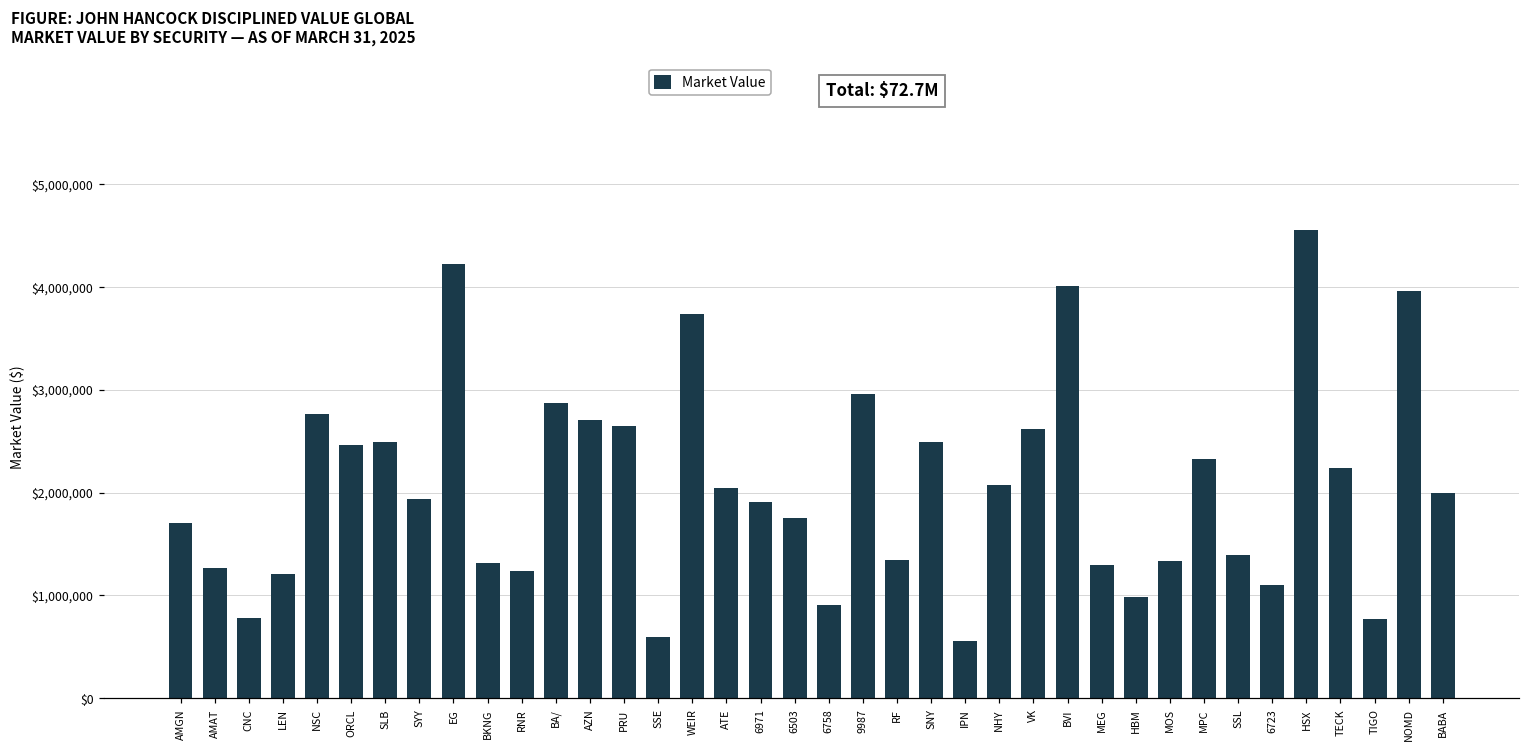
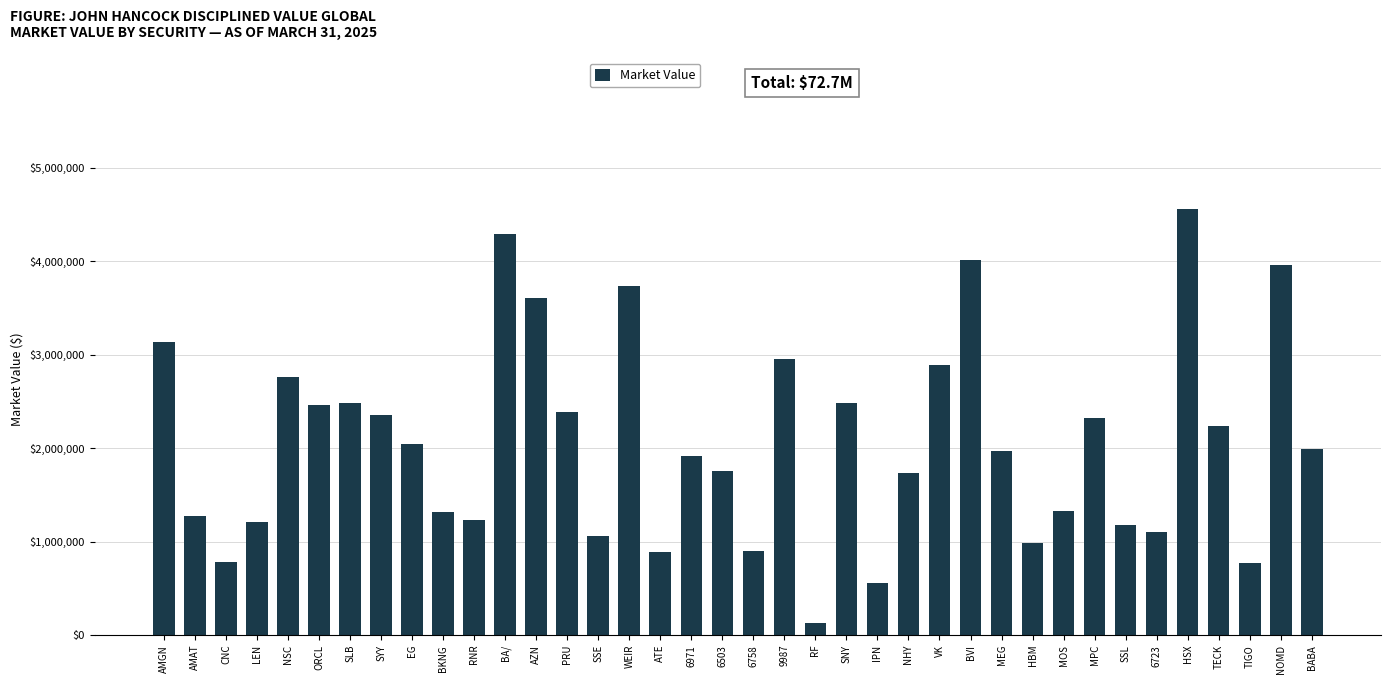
AMGN: $1,700,000 -> $3,100,000
SYY: $1,900,000 -> $2,400,000
EG: $4,200,000 -> $2,000,000
BA/: $2,900,000 -> $4,300,000
AZN: $2,700,000 -> $3,600,000
PRU: $2,600,000 -> $2,400,000
SSE: $600,000 -> $1,100,000
ATE: $2,000,000 -> $900,000
RF: $1,300,000 -> $100,000
NHY: $2,100,000 -> $1,700,000
VK: $2,600,000 -> $2,900,000
MEG: $1,300,000 -> $2,000,000
SSL: $1,400,000 -> $1,200,000
